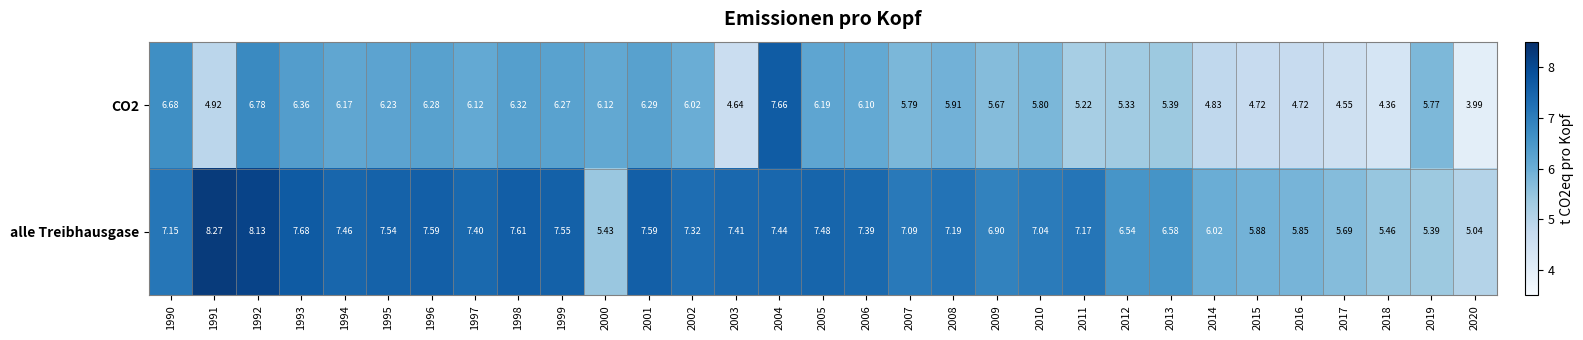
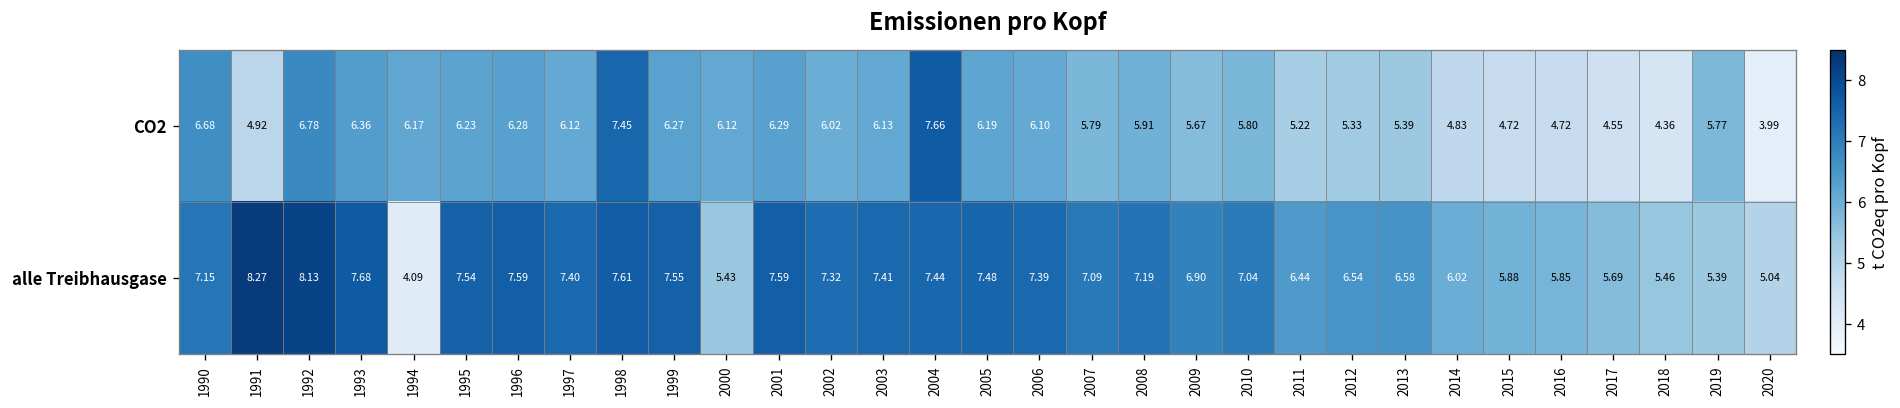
CO2, 1998: 6.32 -> 7.45
CO2, 2003: 4.64 -> 6.13
alle Treibhausgase, 1994: 7.46 -> 4.09
alle Treibhausgase, 2011: 7.17 -> 6.44
